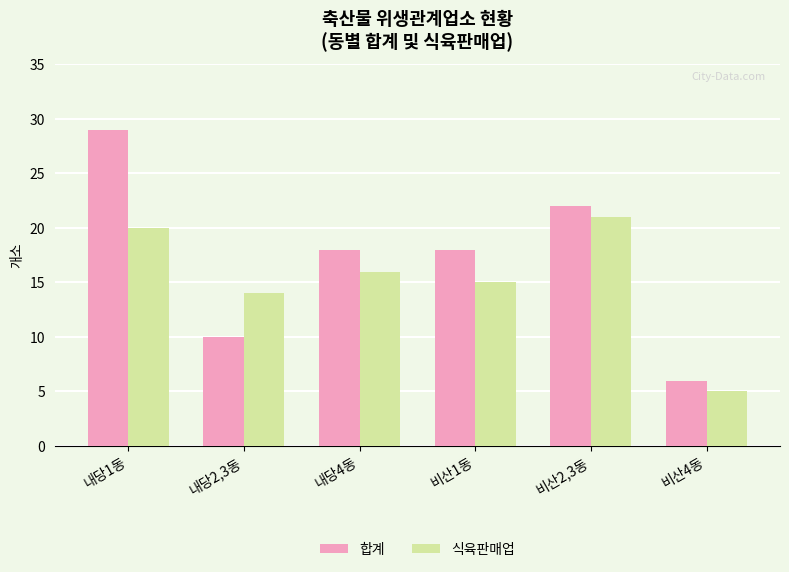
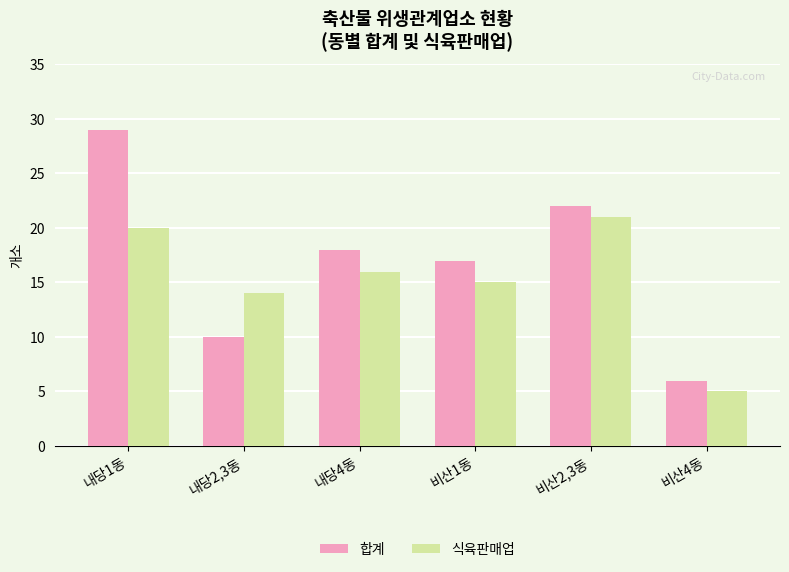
합계, 비산1동: 18 -> 17
